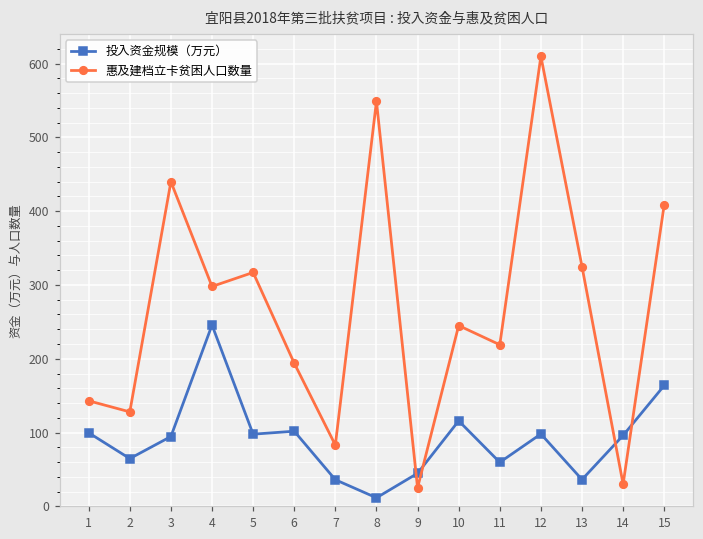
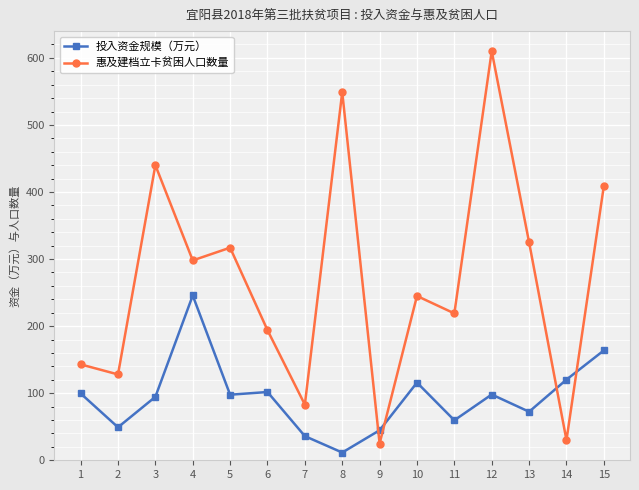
投入资金规模（万元）, 2: 60 -> 50
投入资金规模（万元）, 13: 40 -> 70
投入资金规模（万元）, 14: 100 -> 120
